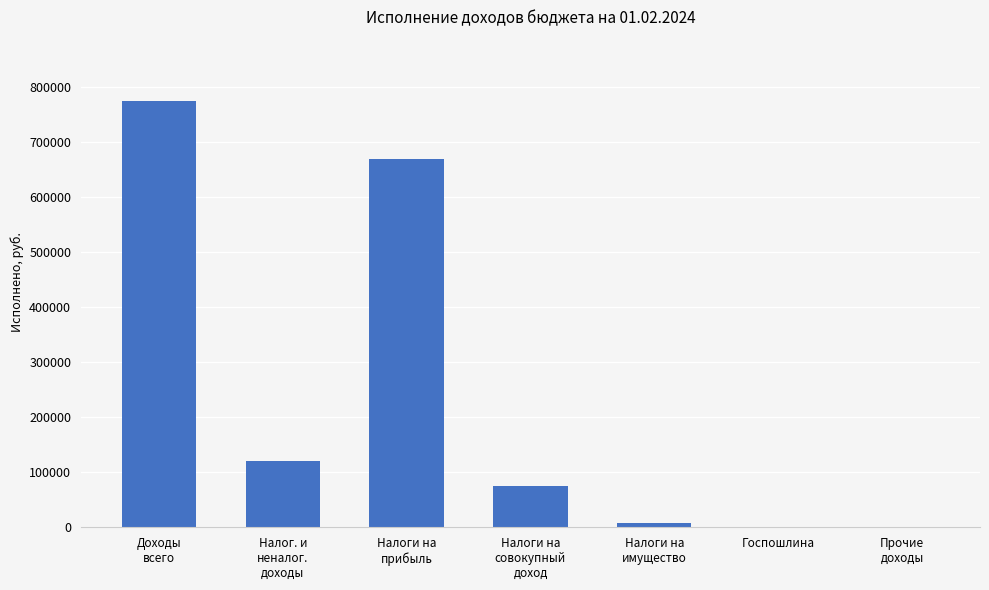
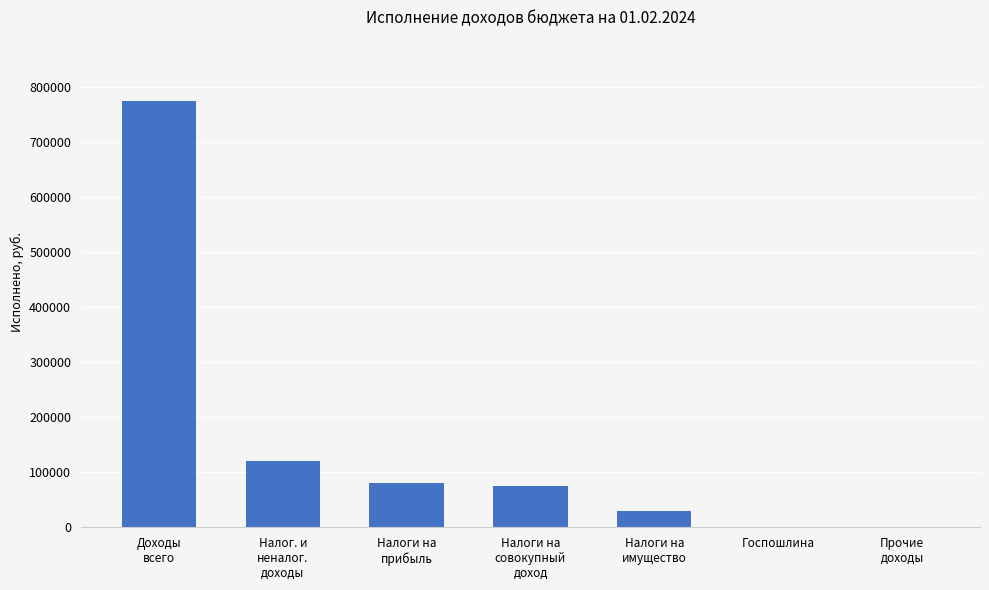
Налоги на прибыль: 670000 -> 80000
Налоги на имущество: 10000 -> 30000
